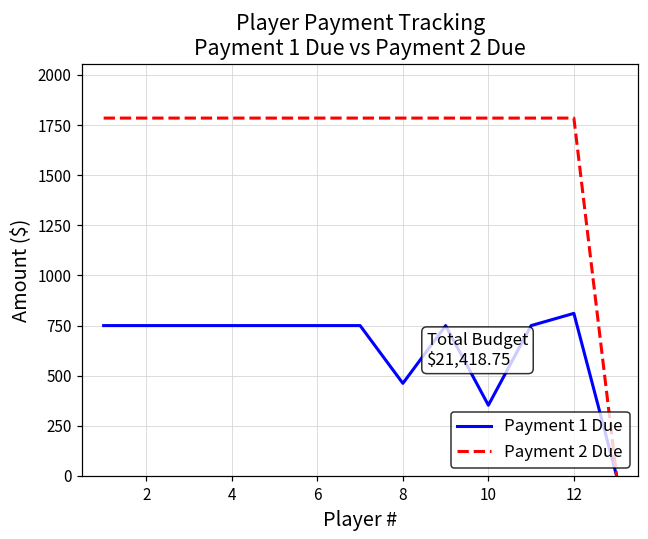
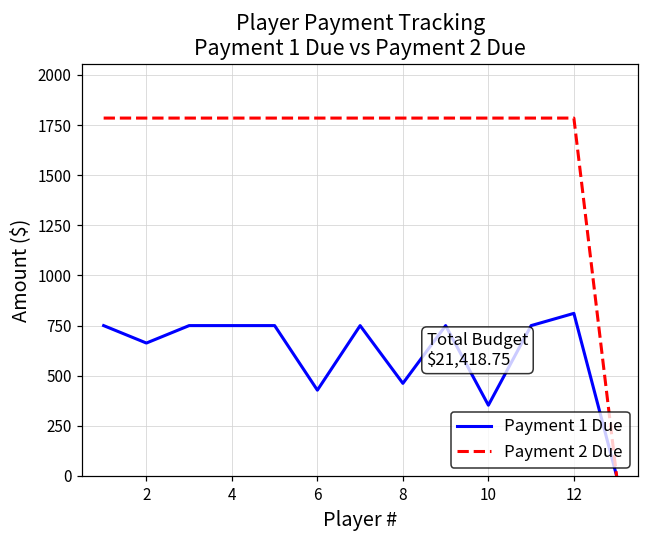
Payment 1 Due, 2: 750 -> 660
Payment 1 Due, 6: 750 -> 430
